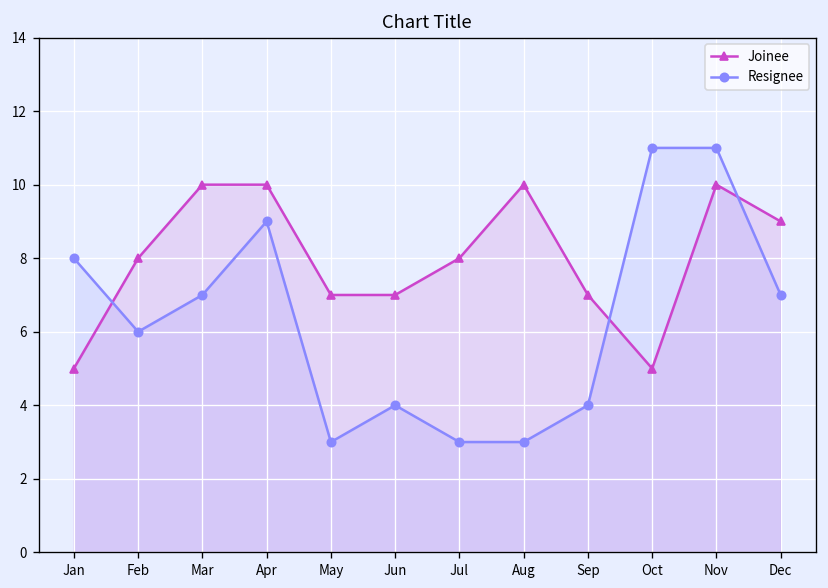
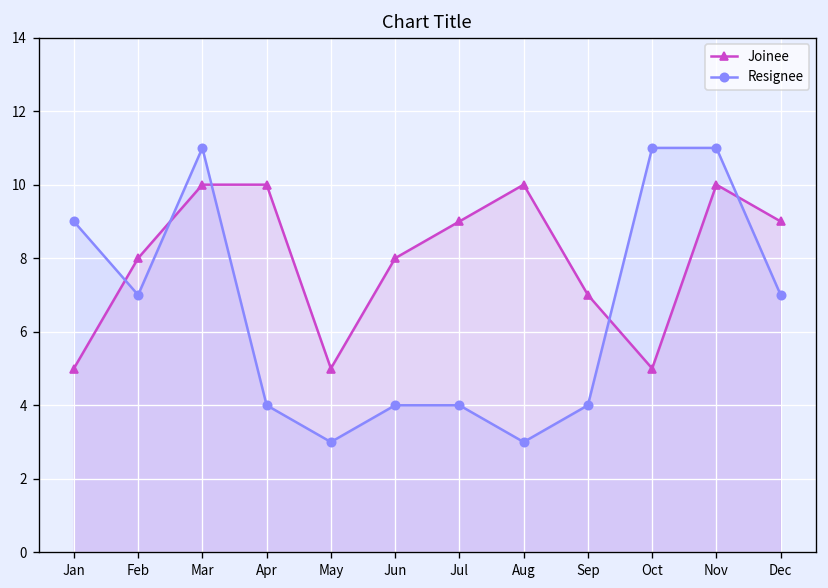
Resignee, Jan: 8 -> 9
Resignee, Feb: 6 -> 7
Resignee, Mar: 7 -> 11
Resignee, Apr: 9 -> 4
Joinee, May: 7 -> 5
Joinee, Jun: 7 -> 8
Joinee, Jul: 8 -> 9
Resignee, Jul: 3 -> 4
